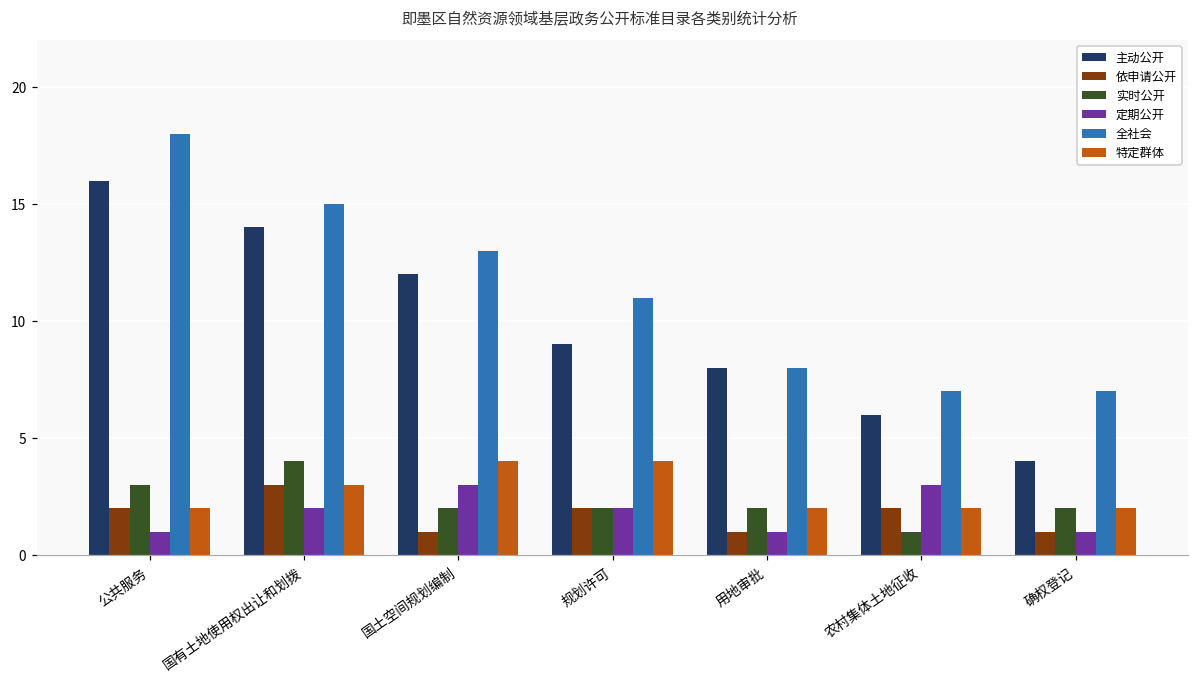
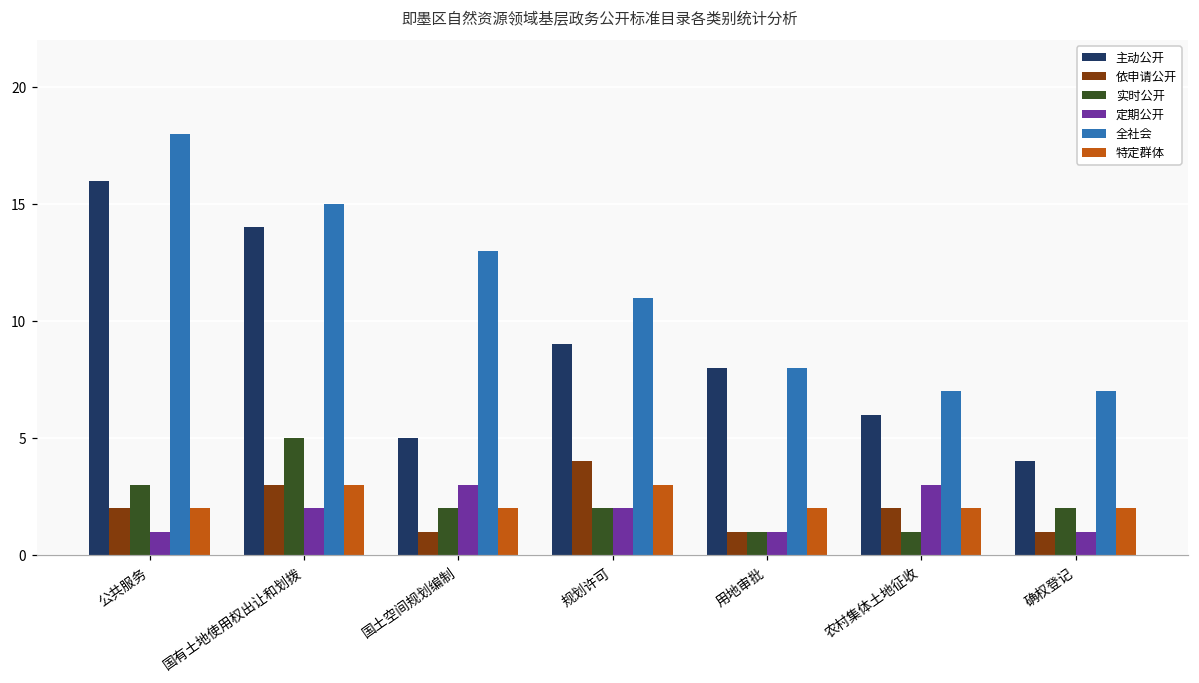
实时公开, 国有土地使用权出让和划拨: 4 -> 5
主动公开, 国土空间规划编制: 12 -> 5
特定群体, 国土空间规划编制: 4 -> 2
依申请公开, 规划许可: 2 -> 4
特定群体, 规划许可: 4 -> 3
实时公开, 用地审批: 2 -> 1
